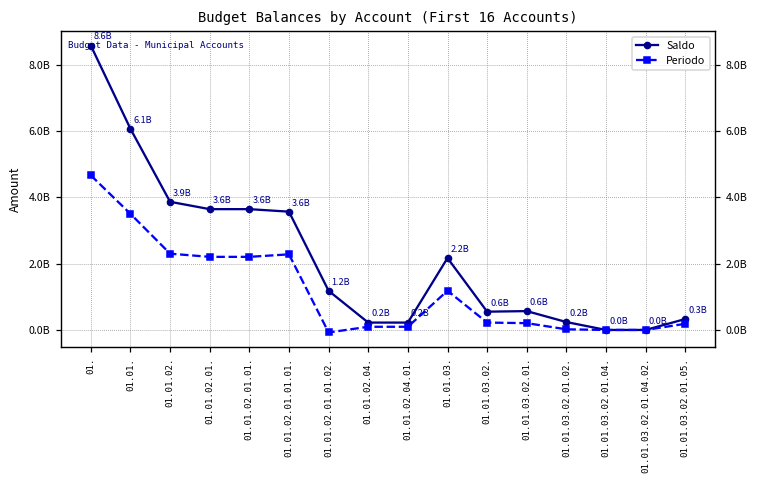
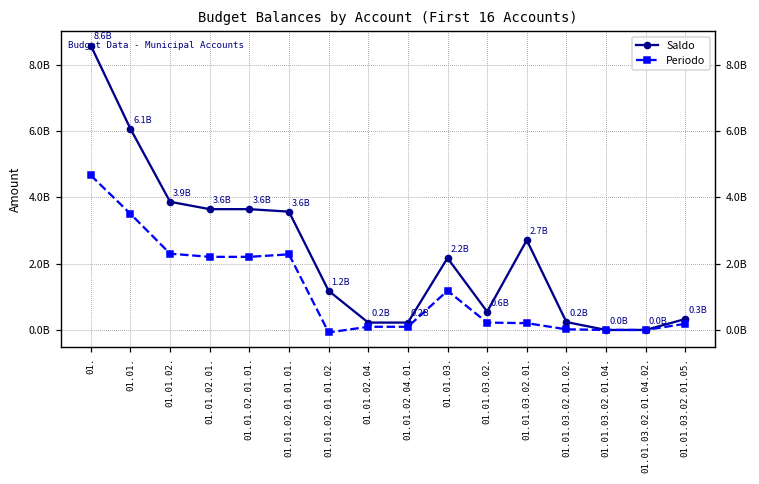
Saldo, 01.01.03.02.01.: 0.6B -> 2.7B
